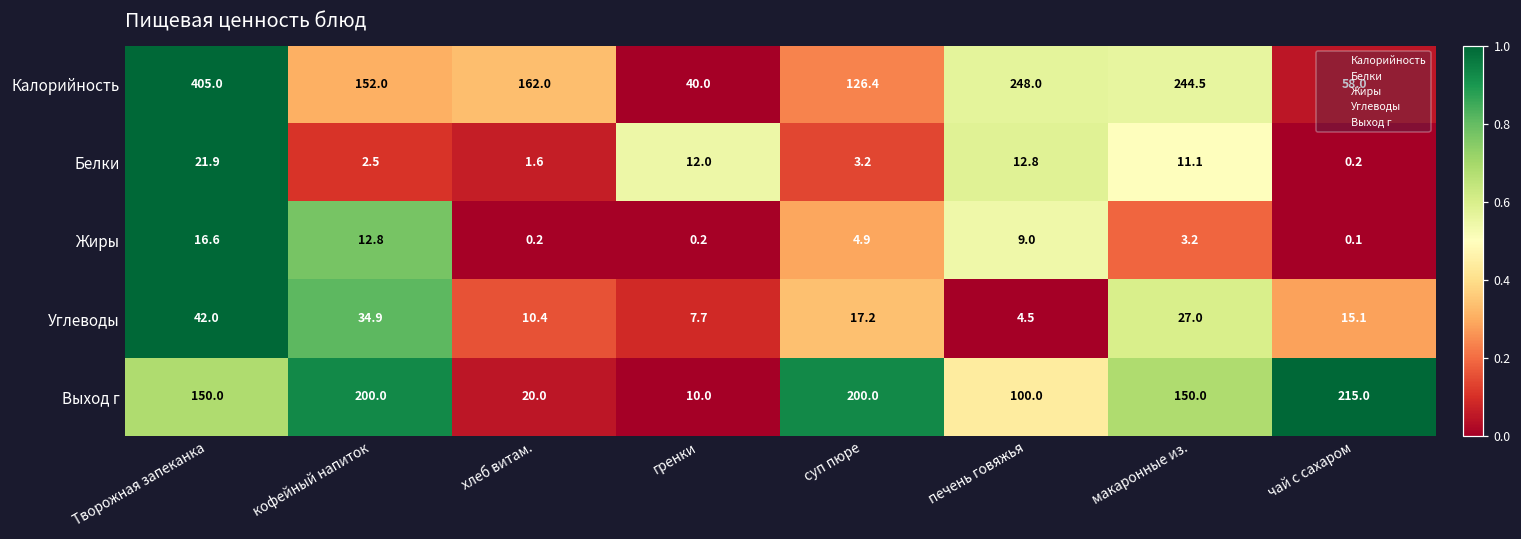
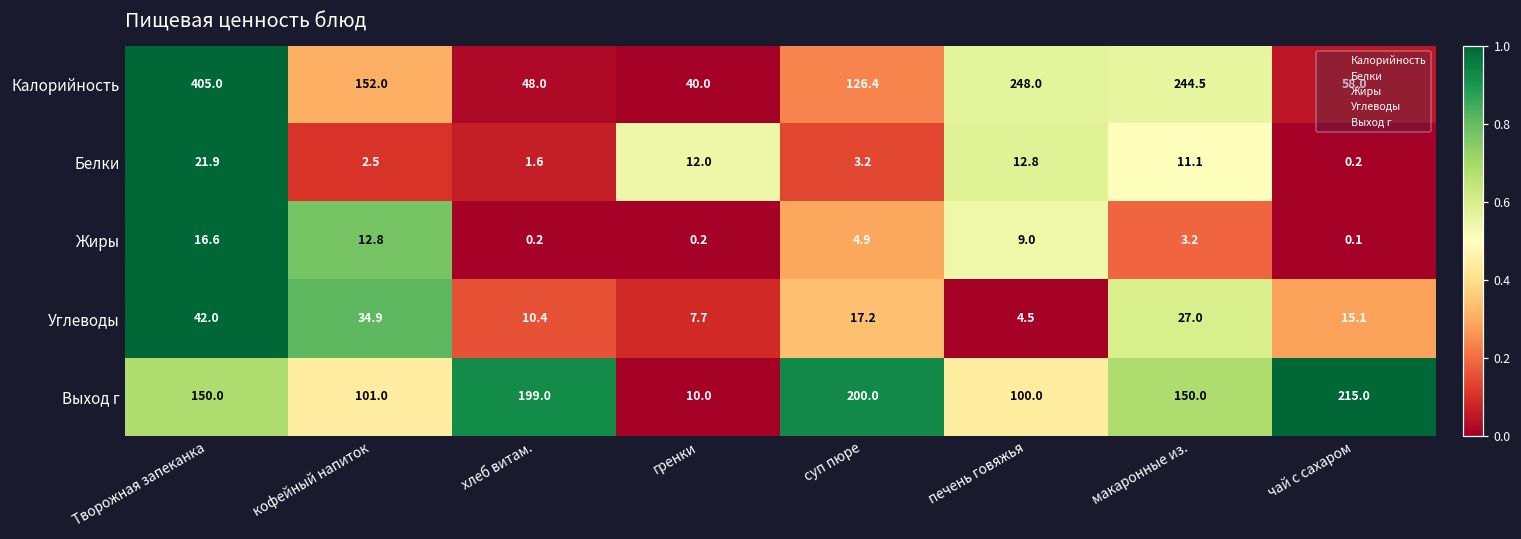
Калорийность, хлеб витам.: 162.0 -> 48.0
Выход г, кофейный напиток: 200.0 -> 101.0
Выход г, хлеб витам.: 20.0 -> 199.0
